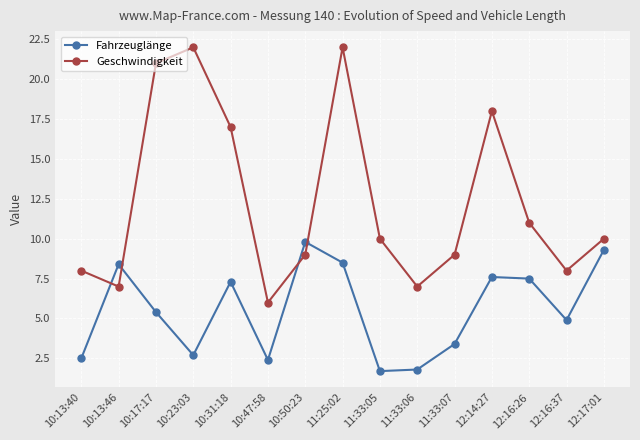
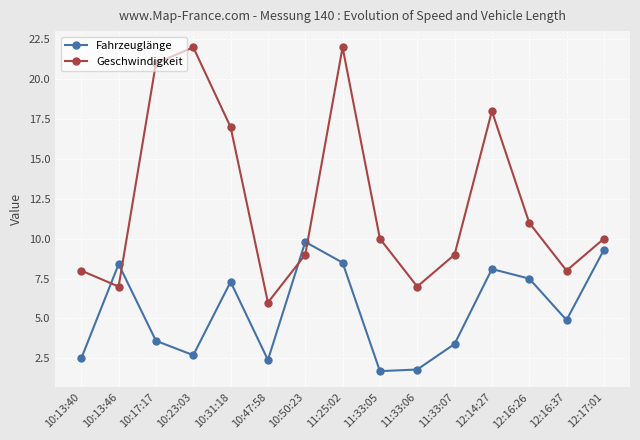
Fahrzeuglänge, 10:17:17: 5.4 -> 3.6
Fahrzeuglänge, 12:14:27: 7.6 -> 8.1
